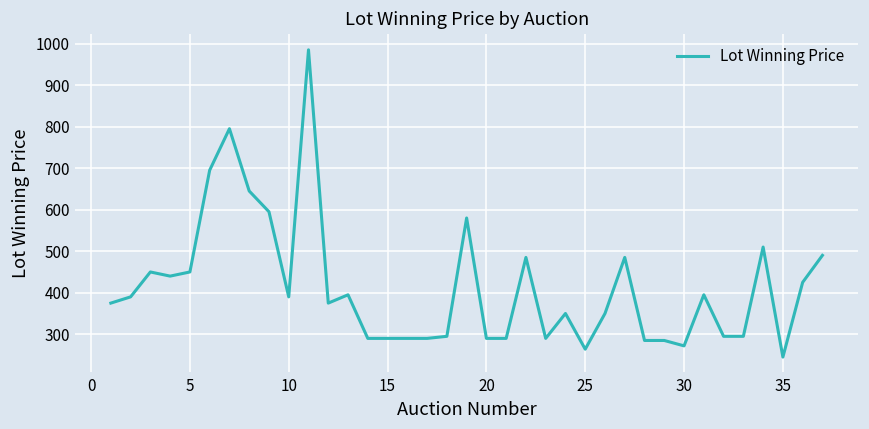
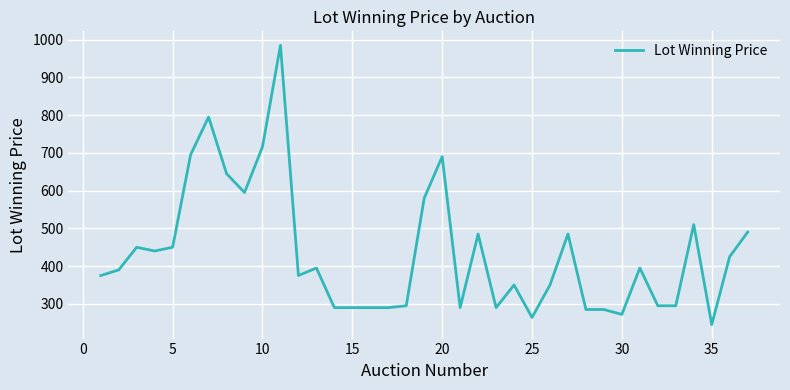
10: 390 -> 720
20: 290 -> 690
